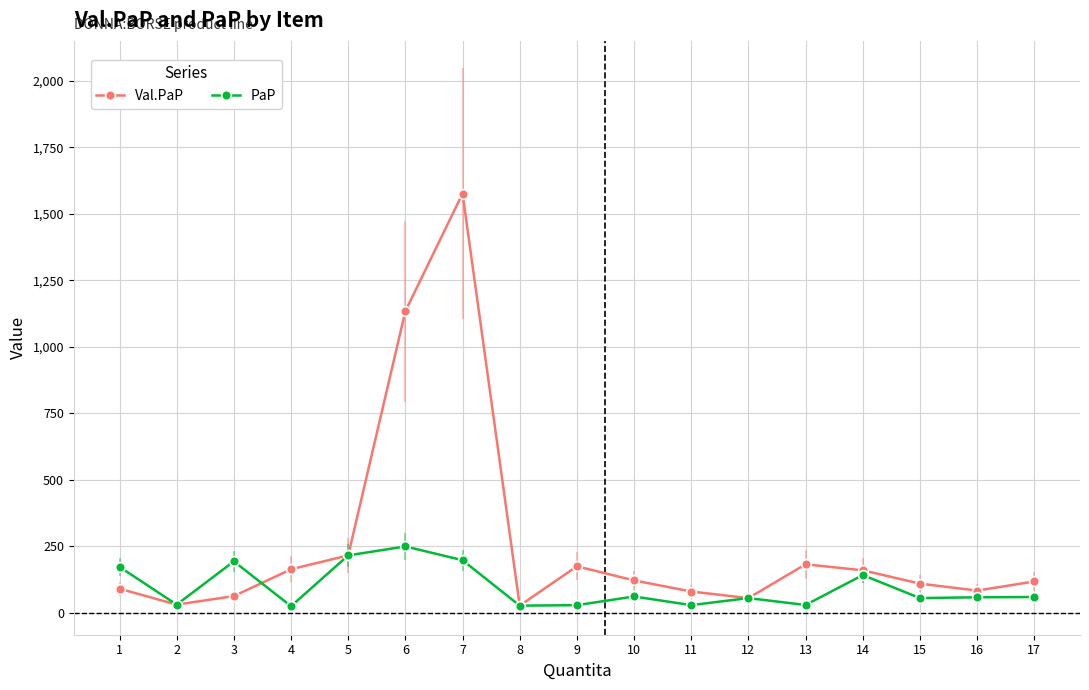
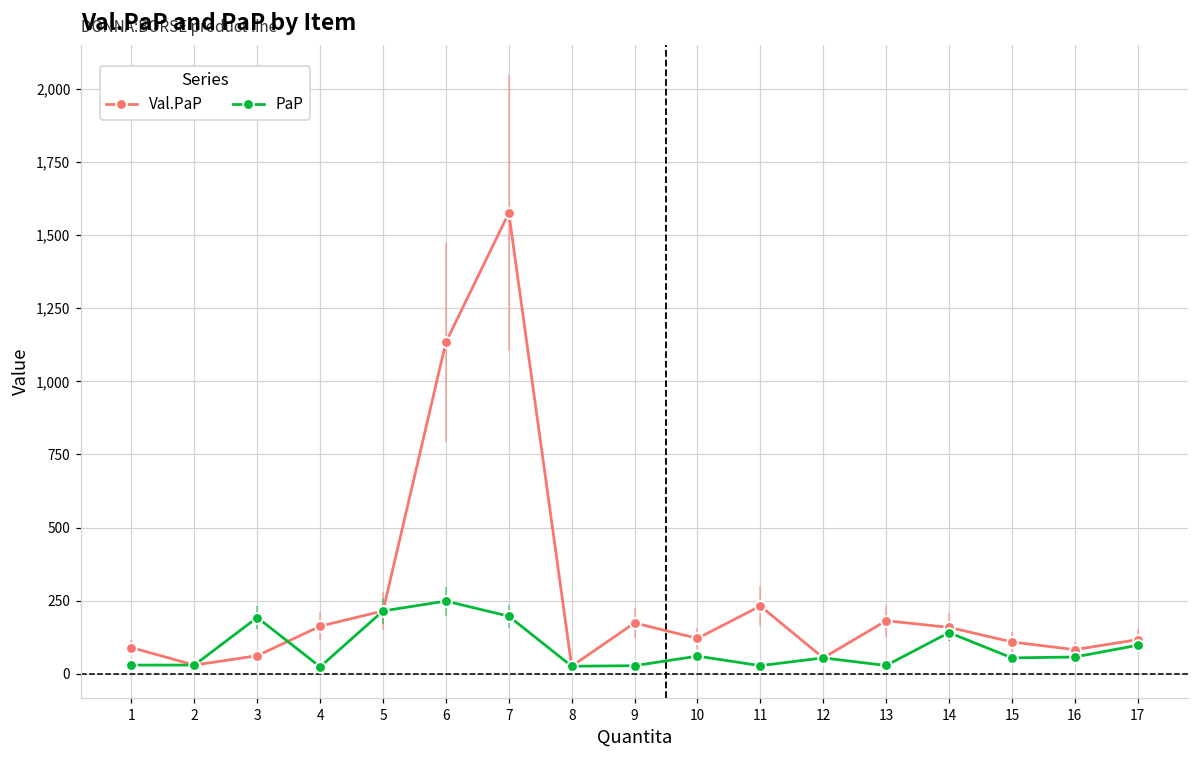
PaP, 1: 170 -> 30
Val.PaP, 11: 80 -> 230
PaP, 17: 60 -> 100
